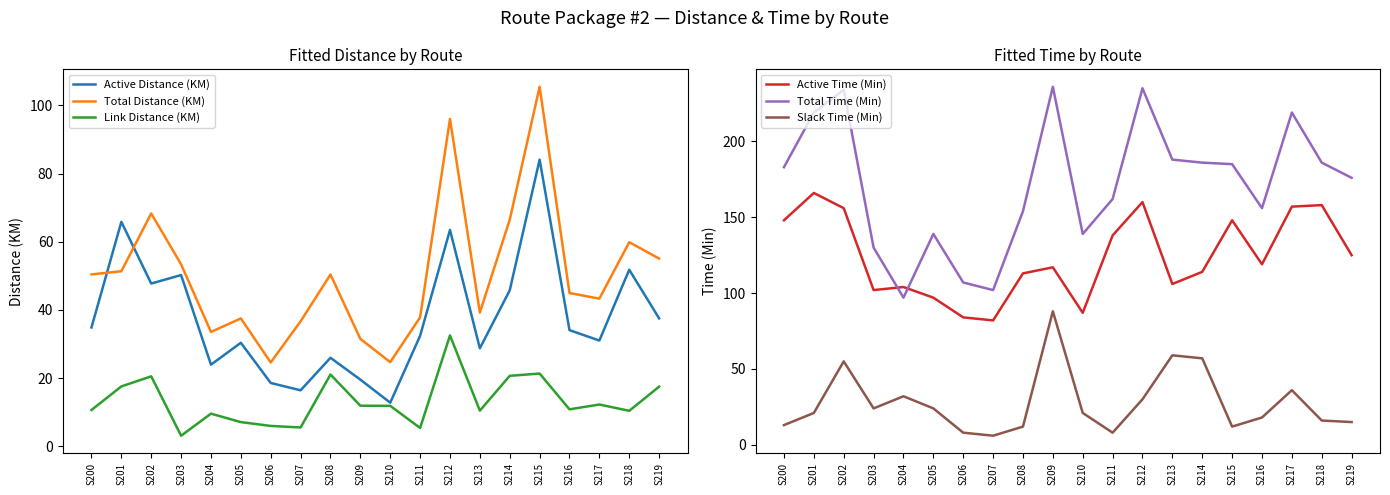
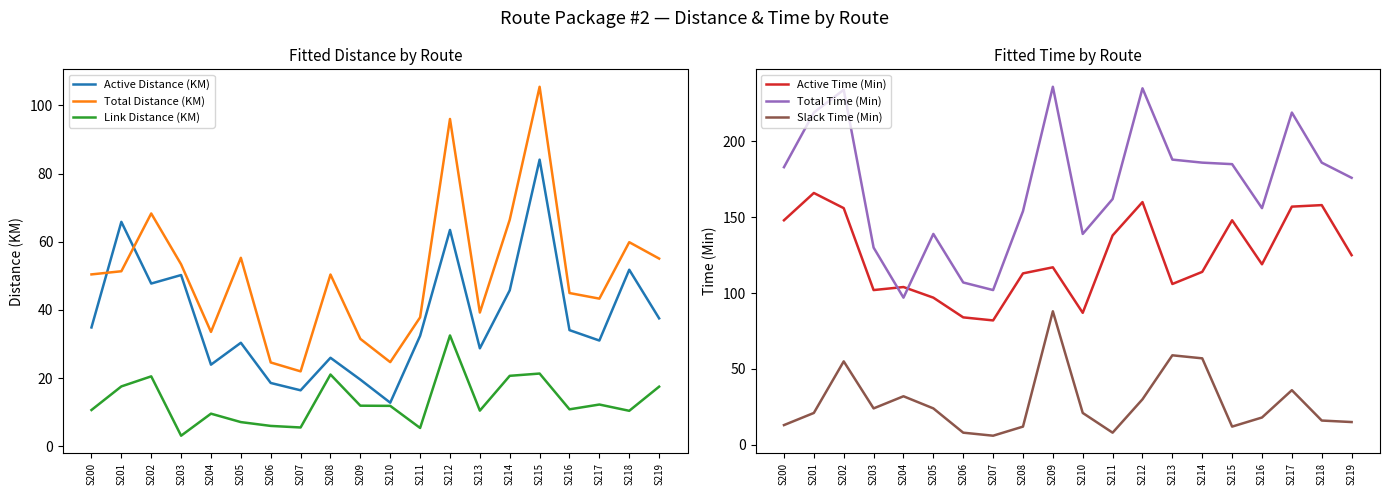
Fitted Distance by Route, Total Distance (KM), S205: 38 -> 55
Fitted Distance by Route, Total Distance (KM), S207: 37 -> 22
